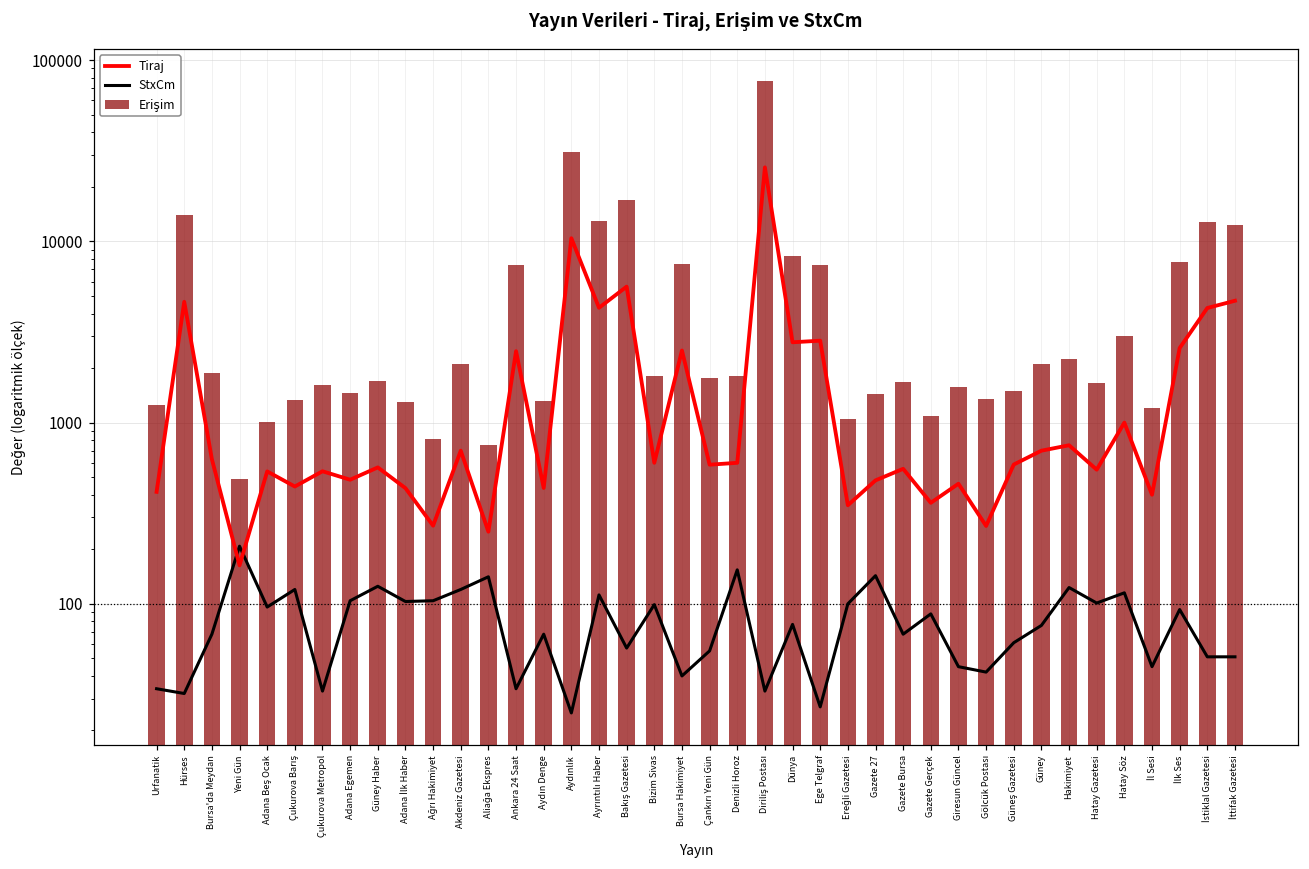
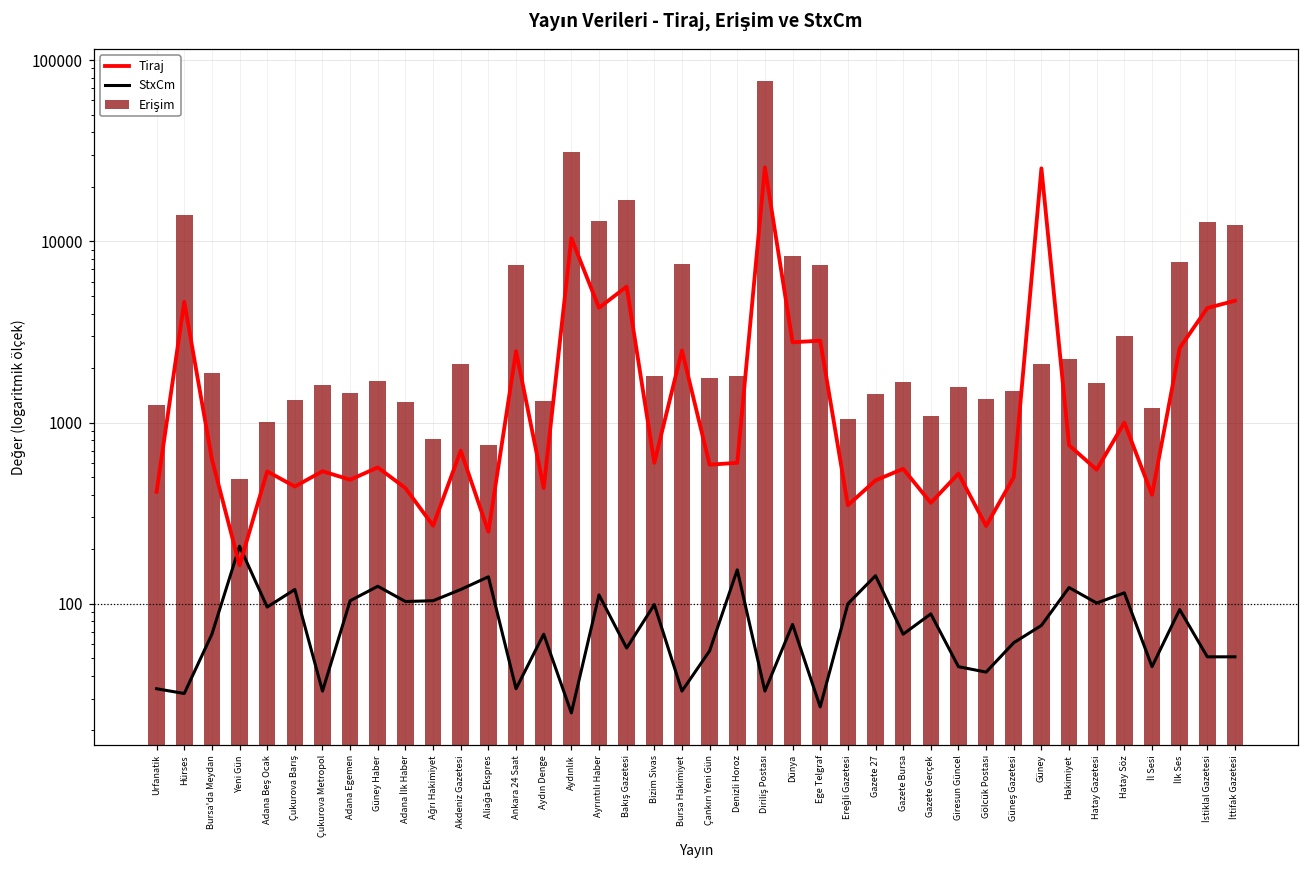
StxCm, Bursa Hakimiyet: 40 -> 33
Tiraj, Giresun Güncel: 460 -> 520
Tiraj, Güneş Gazetesi: 590 -> 500
Tiraj, Güney: 700 -> 25000
